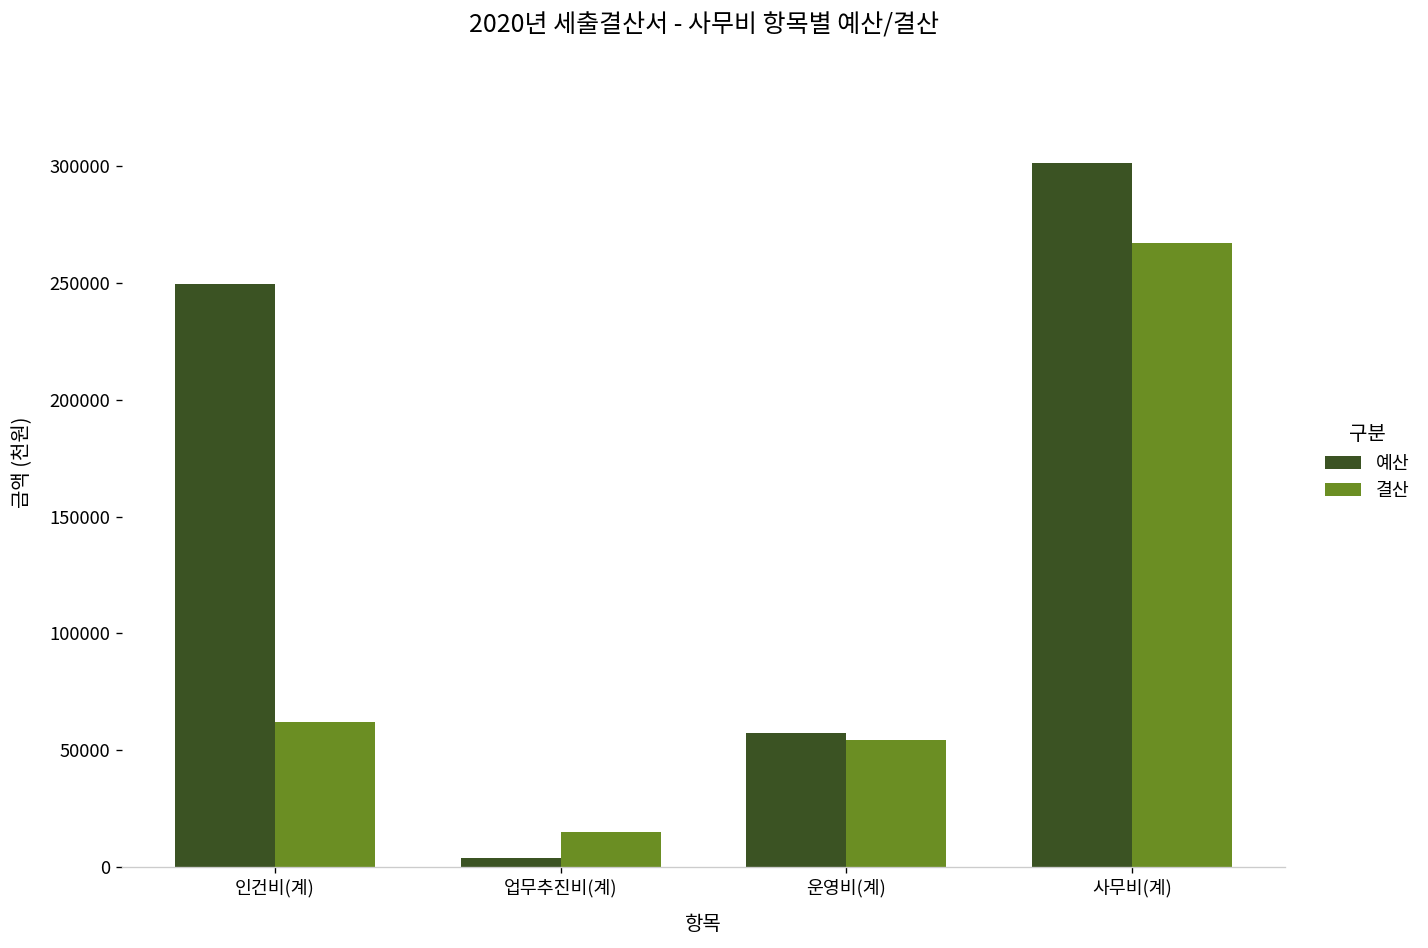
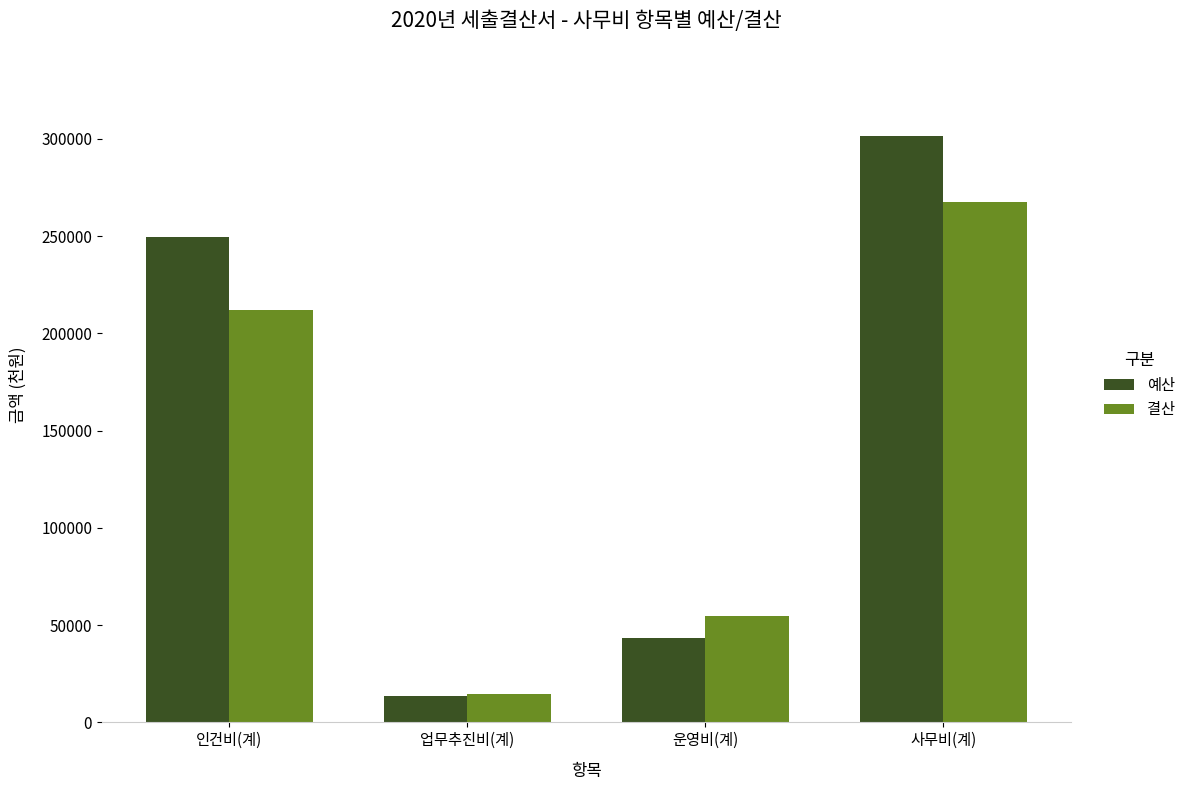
결산, 인건비(계): 62000 -> 212000
예산, 업무추진비(계): 4000 -> 14000
예산, 운영비(계): 57000 -> 44000
